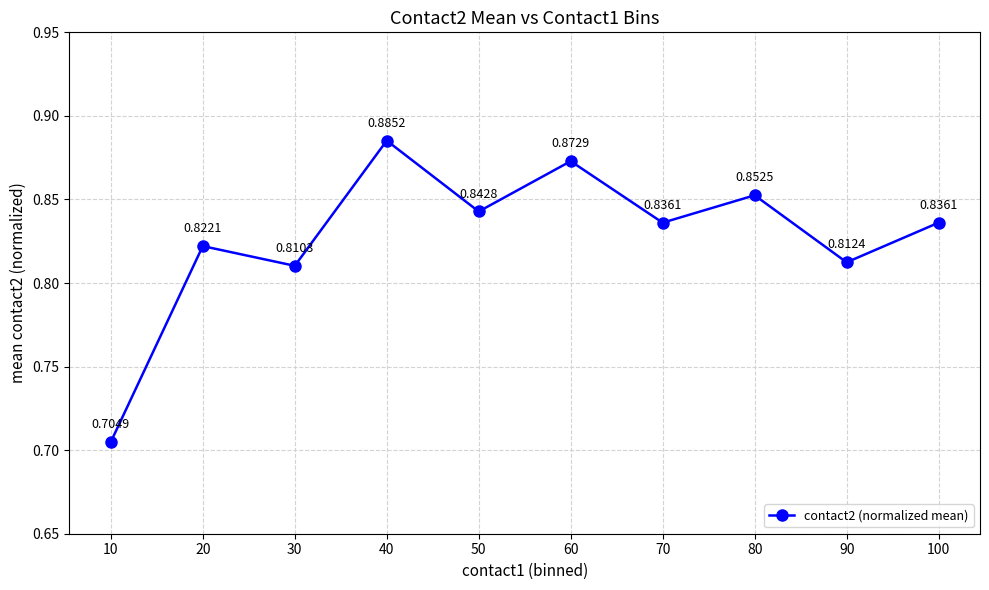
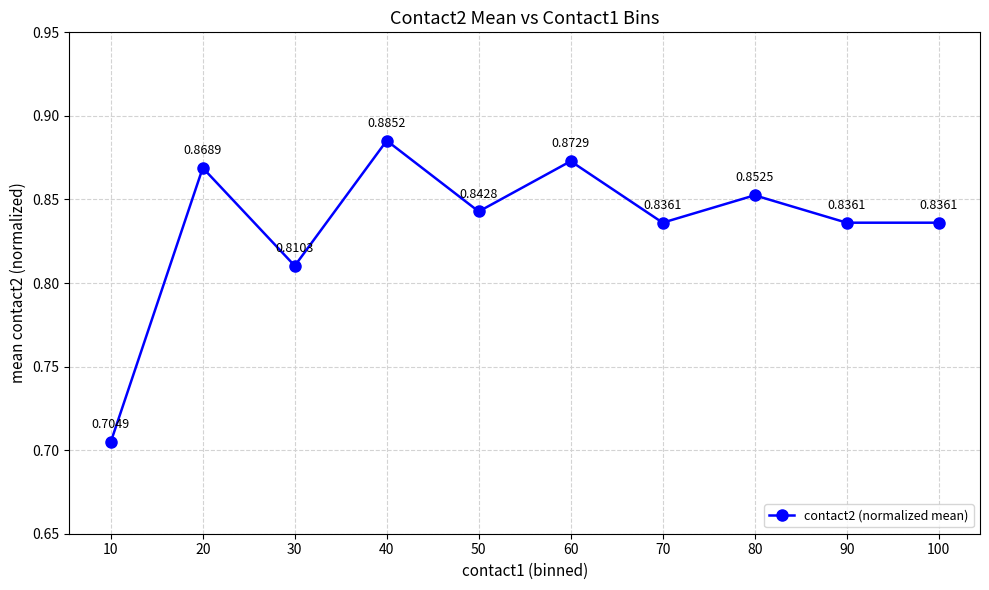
20: 0.8221 -> 0.8689
90: 0.8124 -> 0.8361
